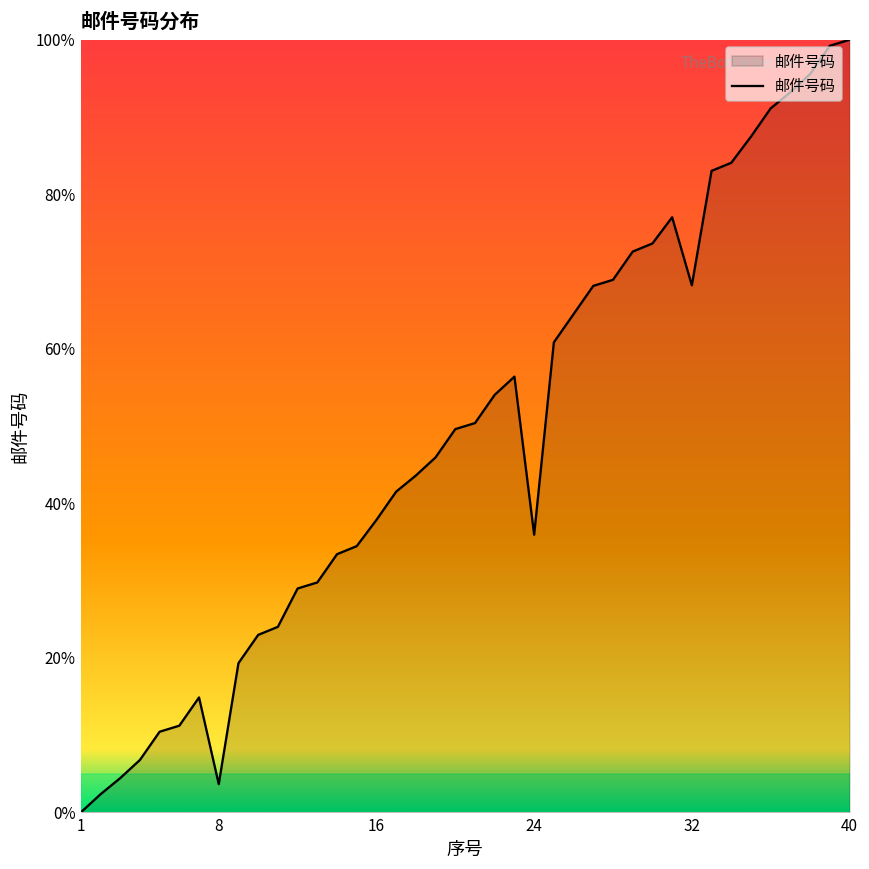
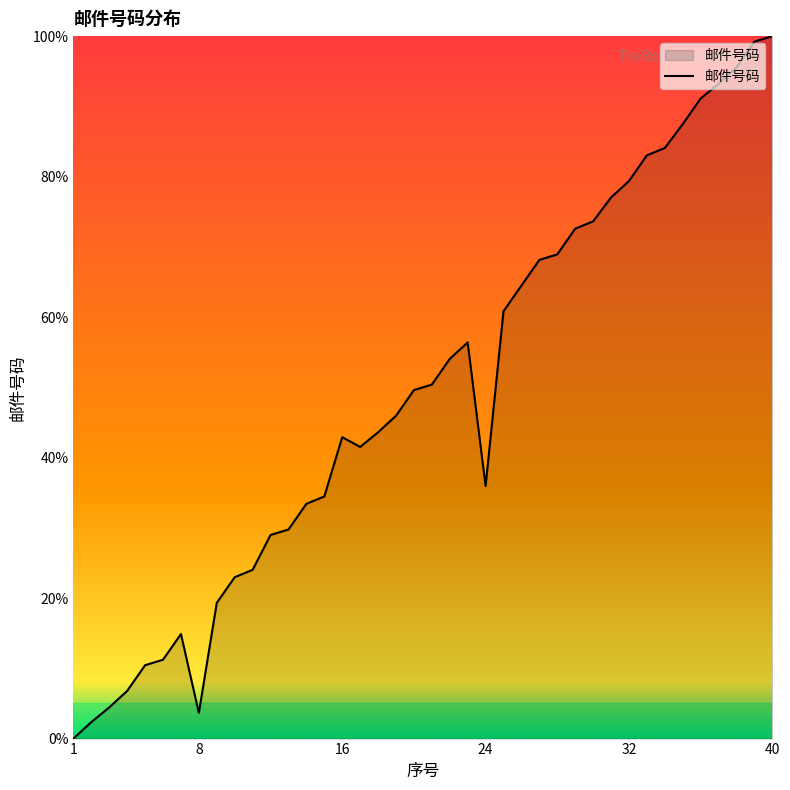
16: 38% -> 43%
32: 68% -> 79%
